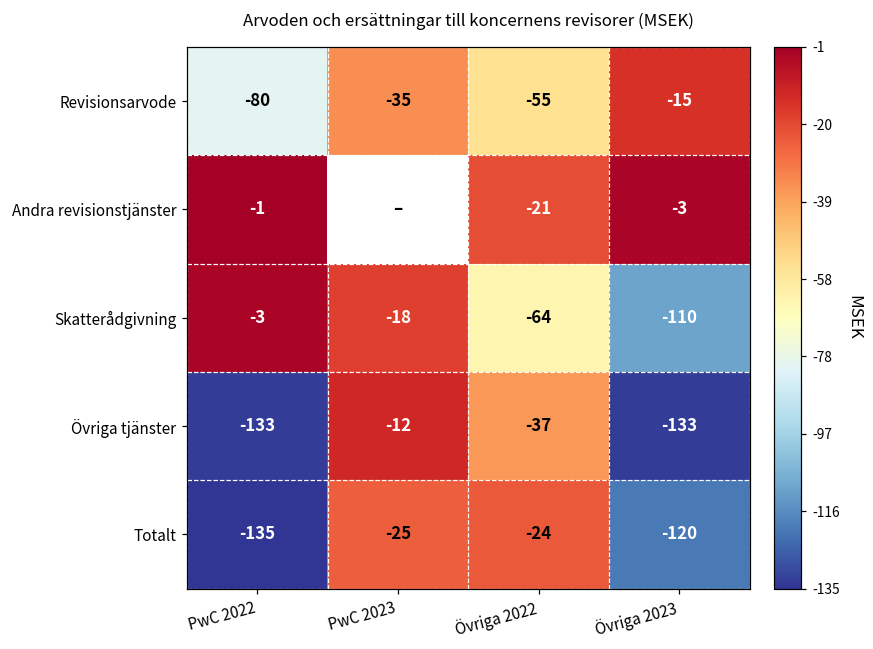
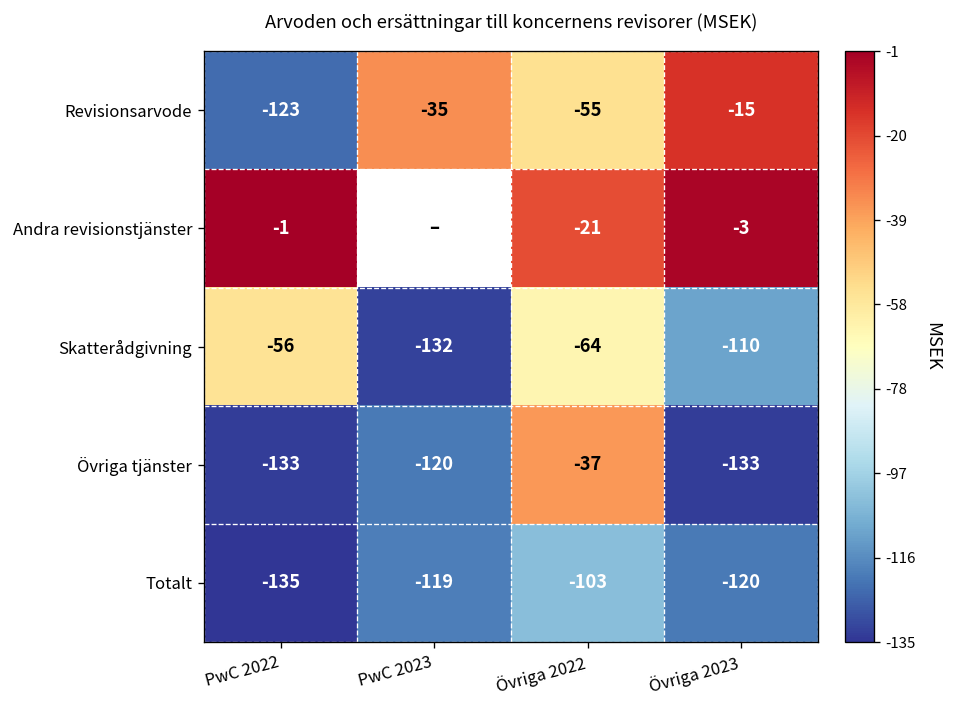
Revisionsarvode, PwC 2022: -80 -> -123
Skatterådgivning, PwC 2022: -3 -> -56
Skatterådgivning, PwC 2023: -18 -> -132
Övriga tjänster, PwC 2023: -12 -> -120
Totalt, PwC 2023: -25 -> -119
Totalt, Övriga 2022: -24 -> -103
